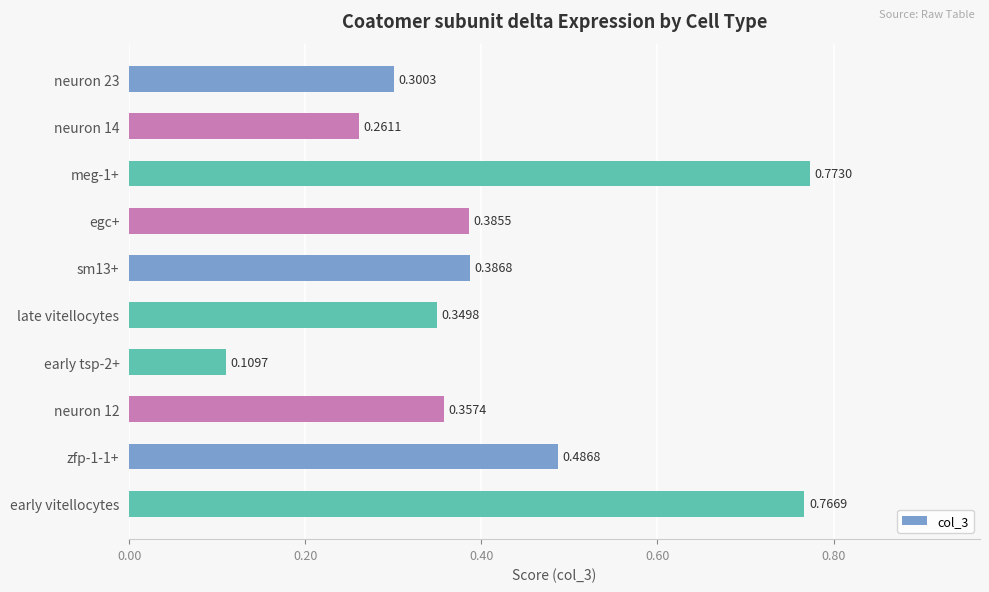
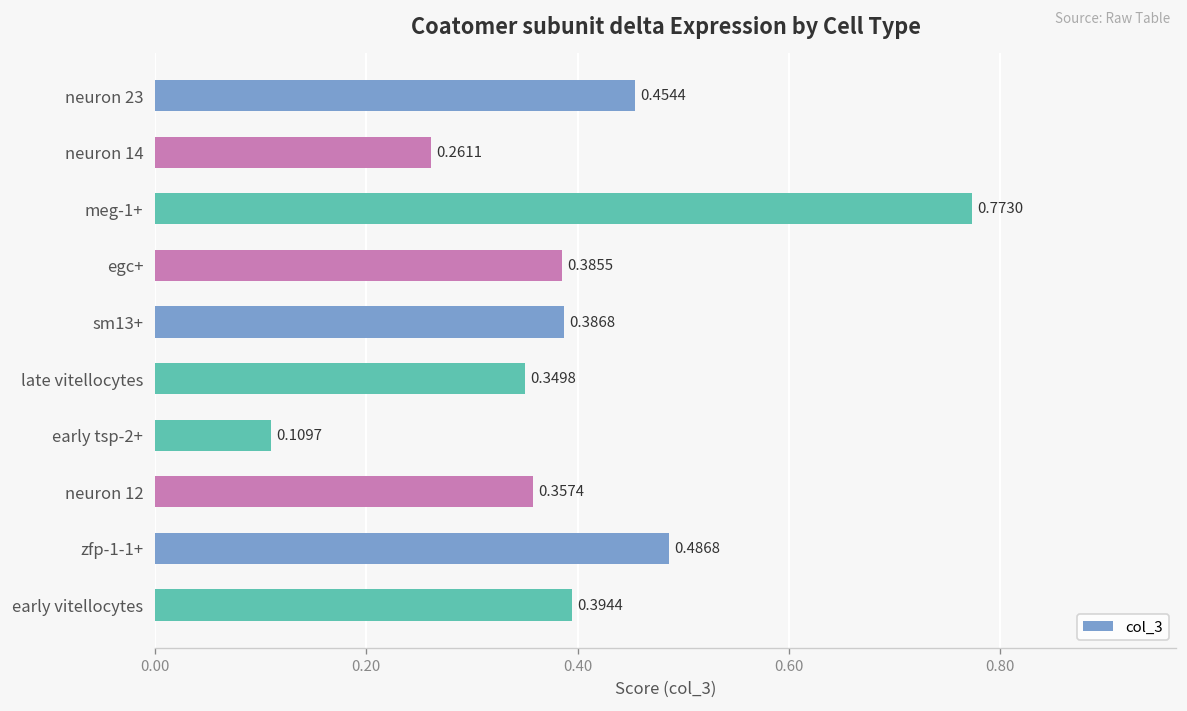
neuron 23: 0.3003 -> 0.4544
early vitellocytes: 0.7669 -> 0.3944
